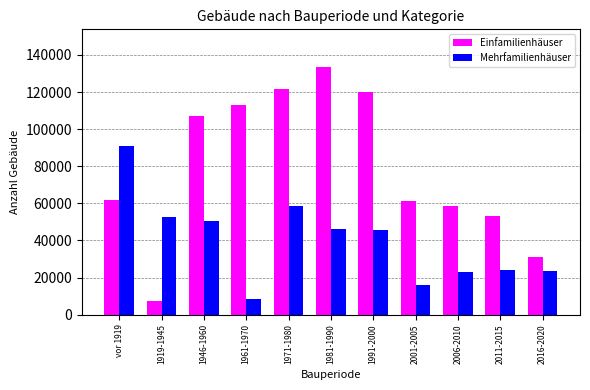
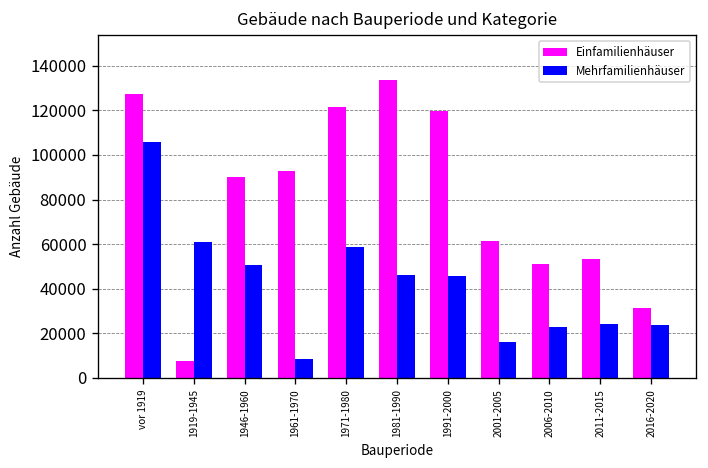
Einfamilienhäuser, vor 1919: 62000 -> 127000
Mehrfamilienhäuser, vor 1919: 91000 -> 106000
Mehrfamilienhäuser, 1919-1945: 53000 -> 61000
Einfamilienhäuser, 1946-1960: 107000 -> 90000
Einfamilienhäuser, 1961-1970: 113000 -> 93000
Einfamilienhäuser, 2006-2010: 58000 -> 51000
